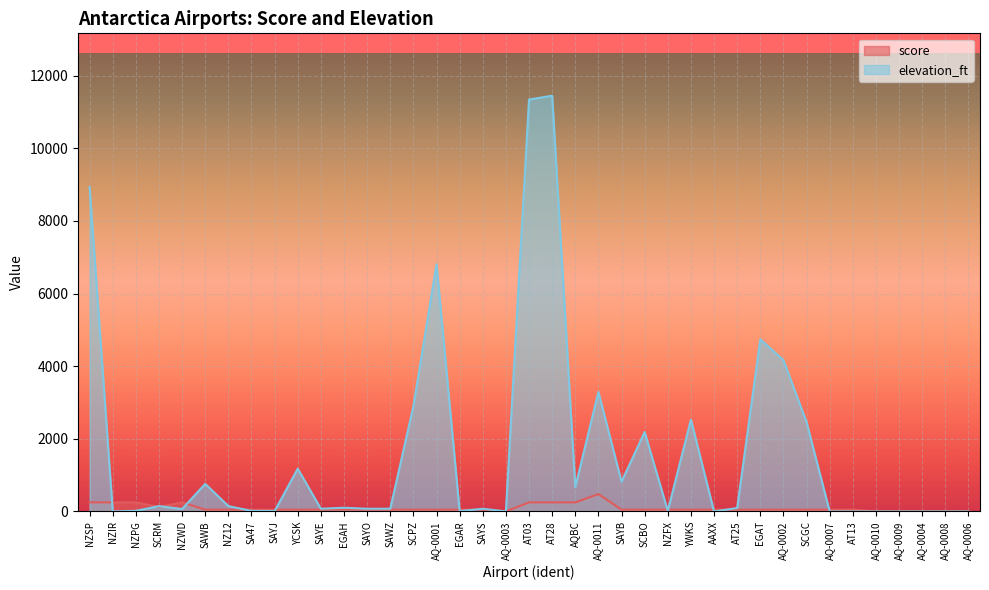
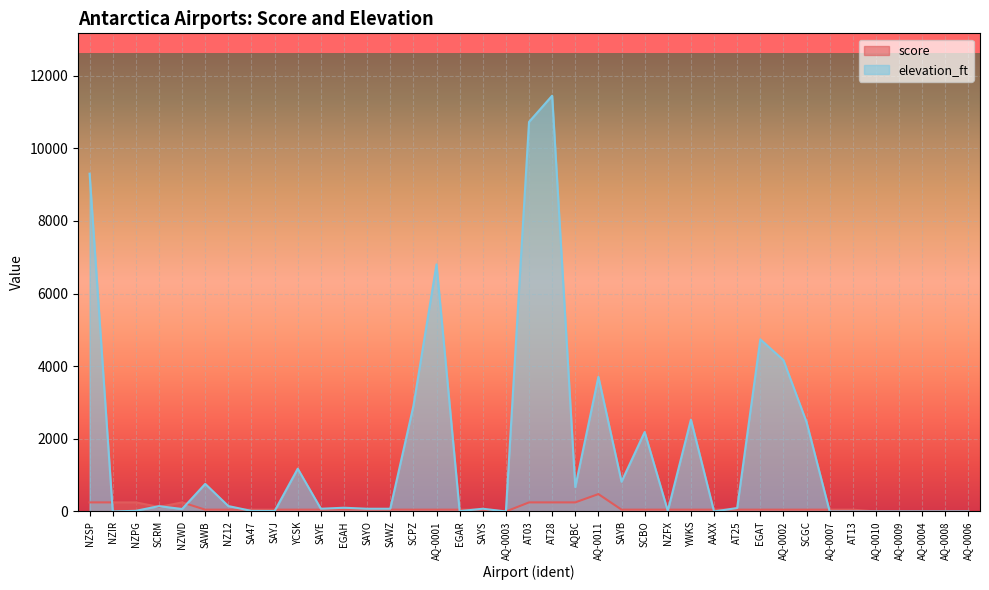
elevation_ft, NZSP: 8900 -> 9300
elevation_ft, AT03: 11300 -> 10700
elevation_ft, AQ-0011: 3300 -> 3700
